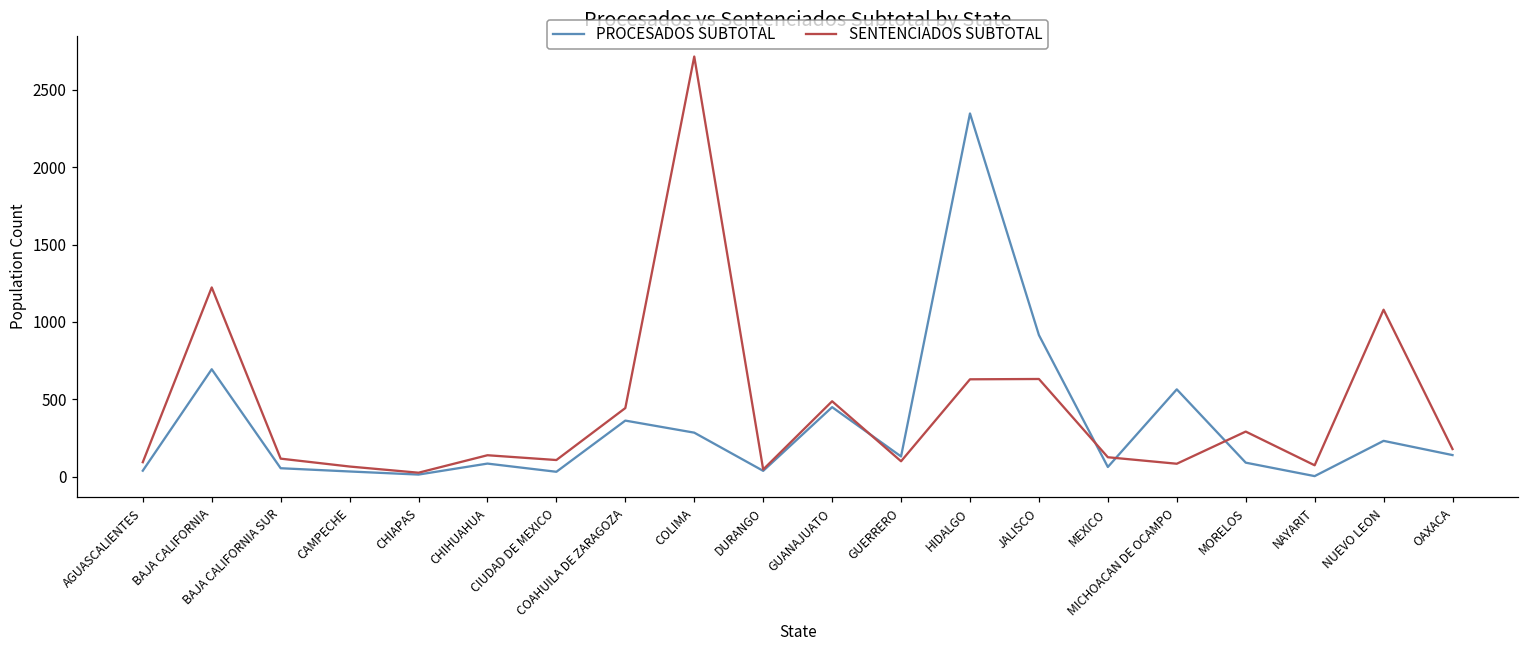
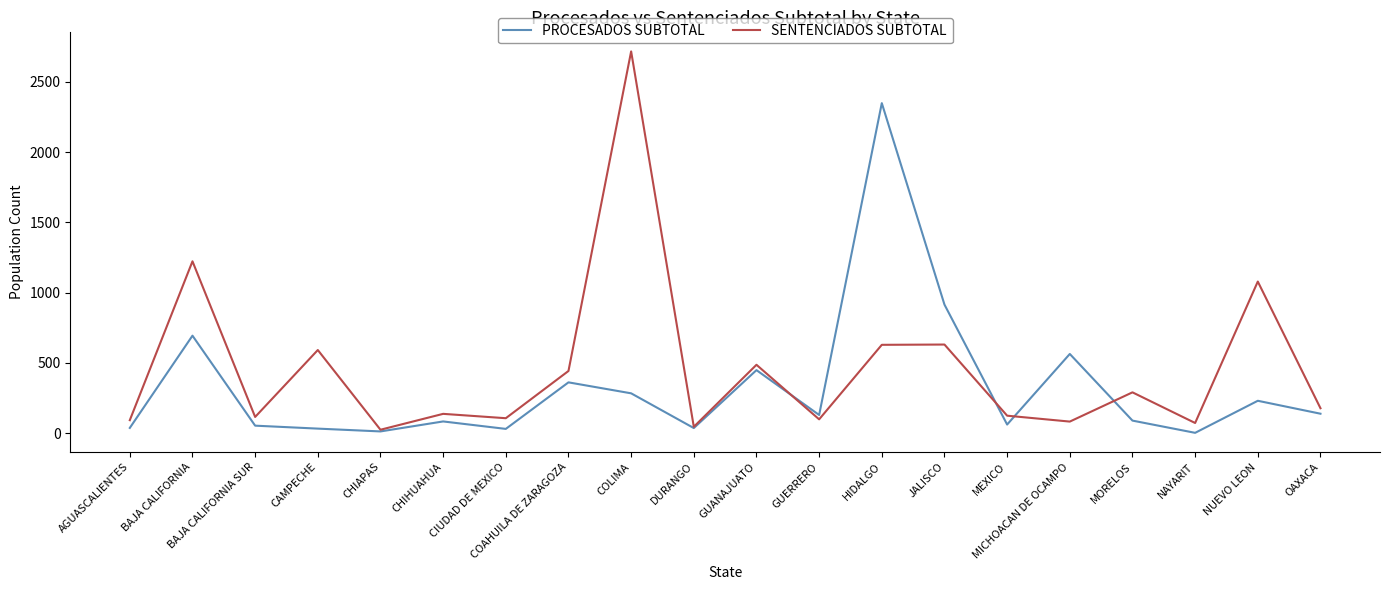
SENTENCIADOS SUBTOTAL, CAMPECHE: 70 -> 590
